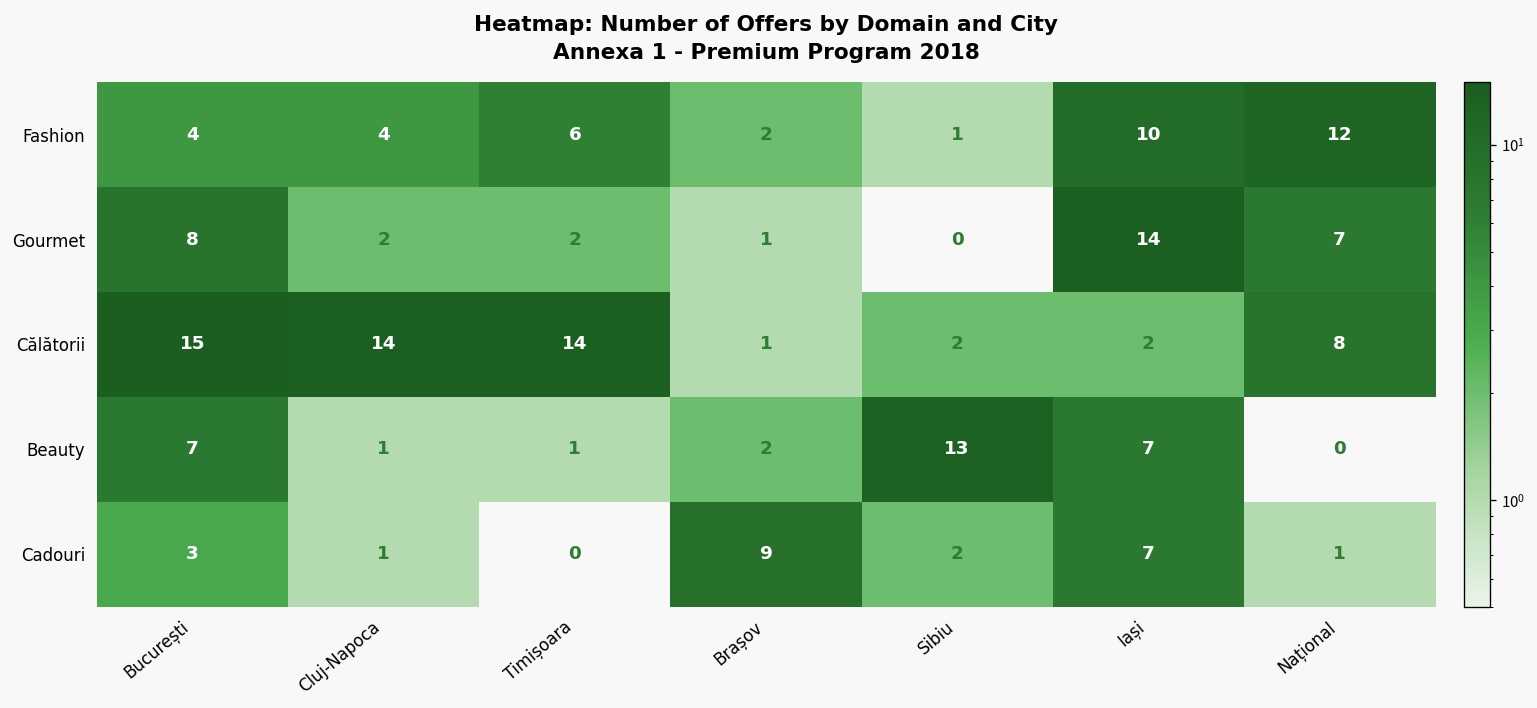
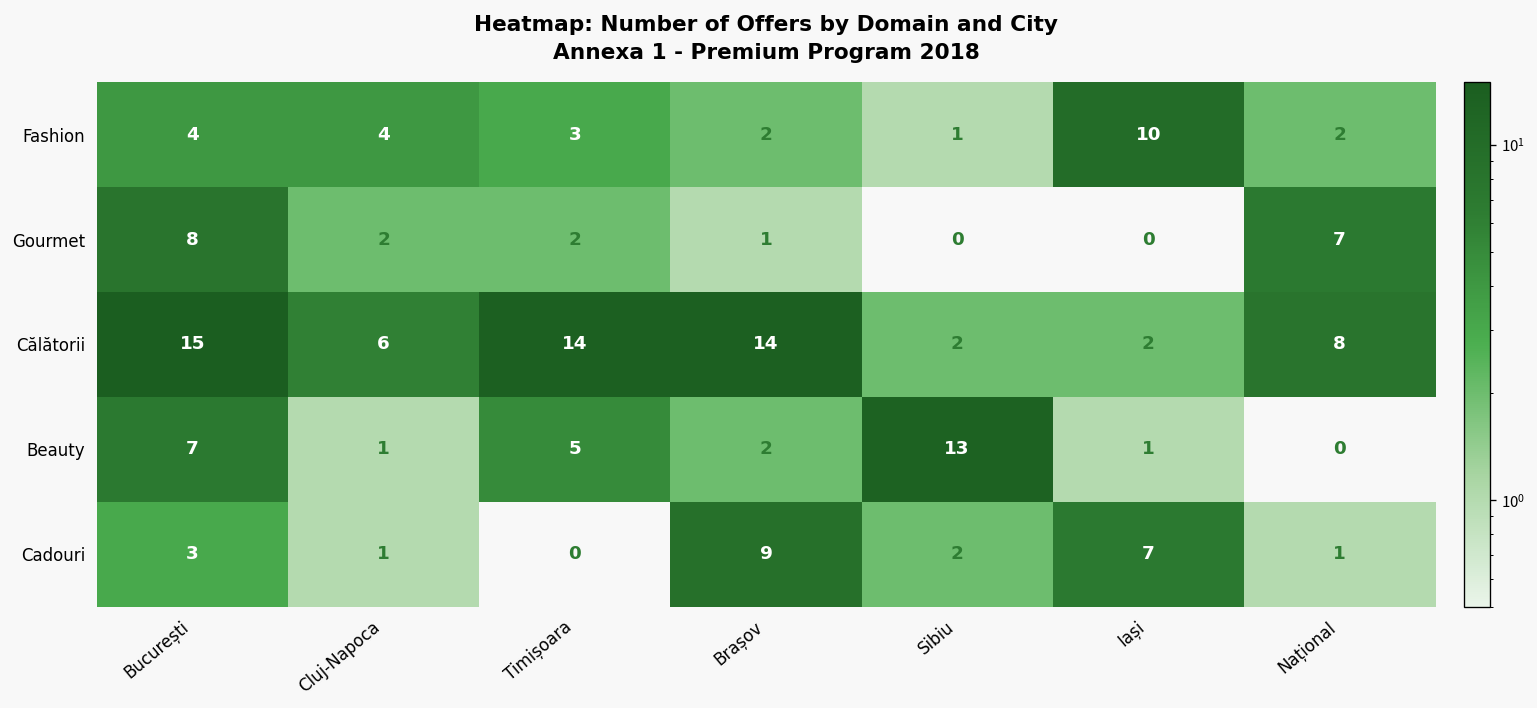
Fashion, Timișoara: 6 -> 3
Fashion, Național: 12 -> 2
Gourmet, Iași: 14 -> 0
Călătorii, Cluj-Napoca: 14 -> 6
Călătorii, Brașov: 1 -> 14
Beauty, Timișoara: 1 -> 5
Beauty, Iași: 7 -> 1
